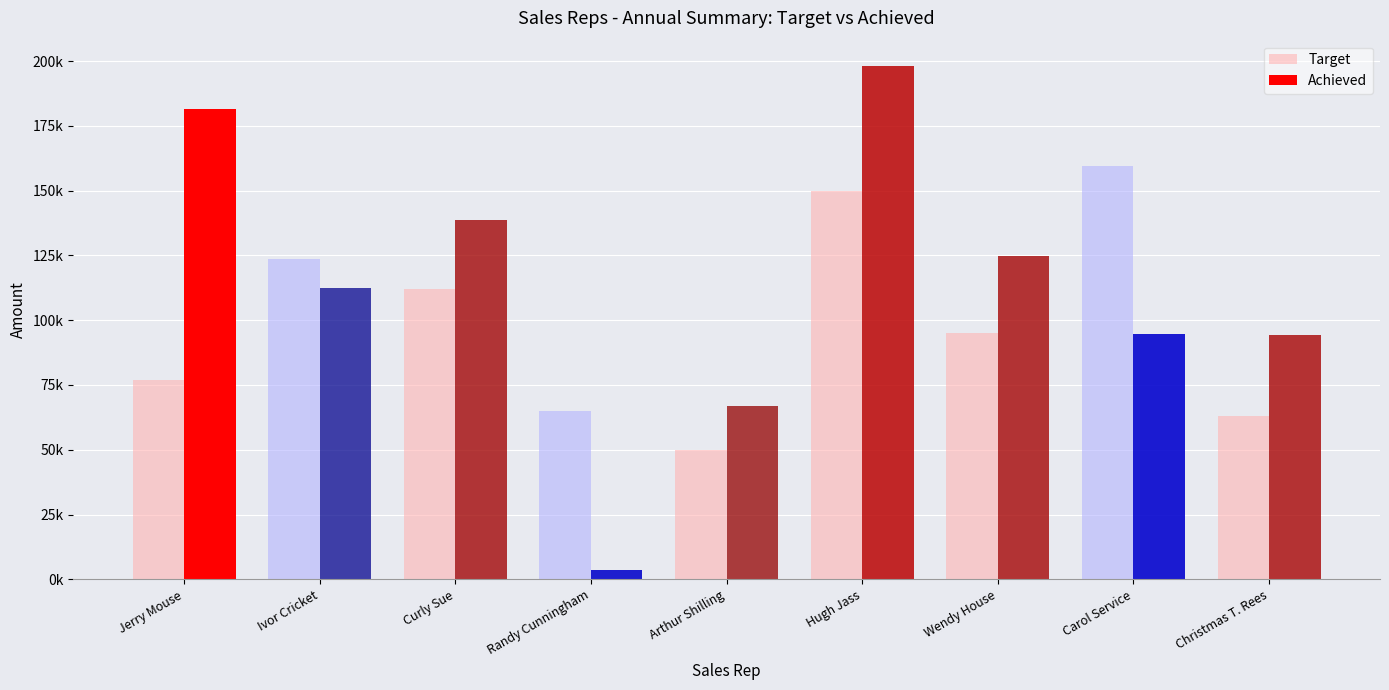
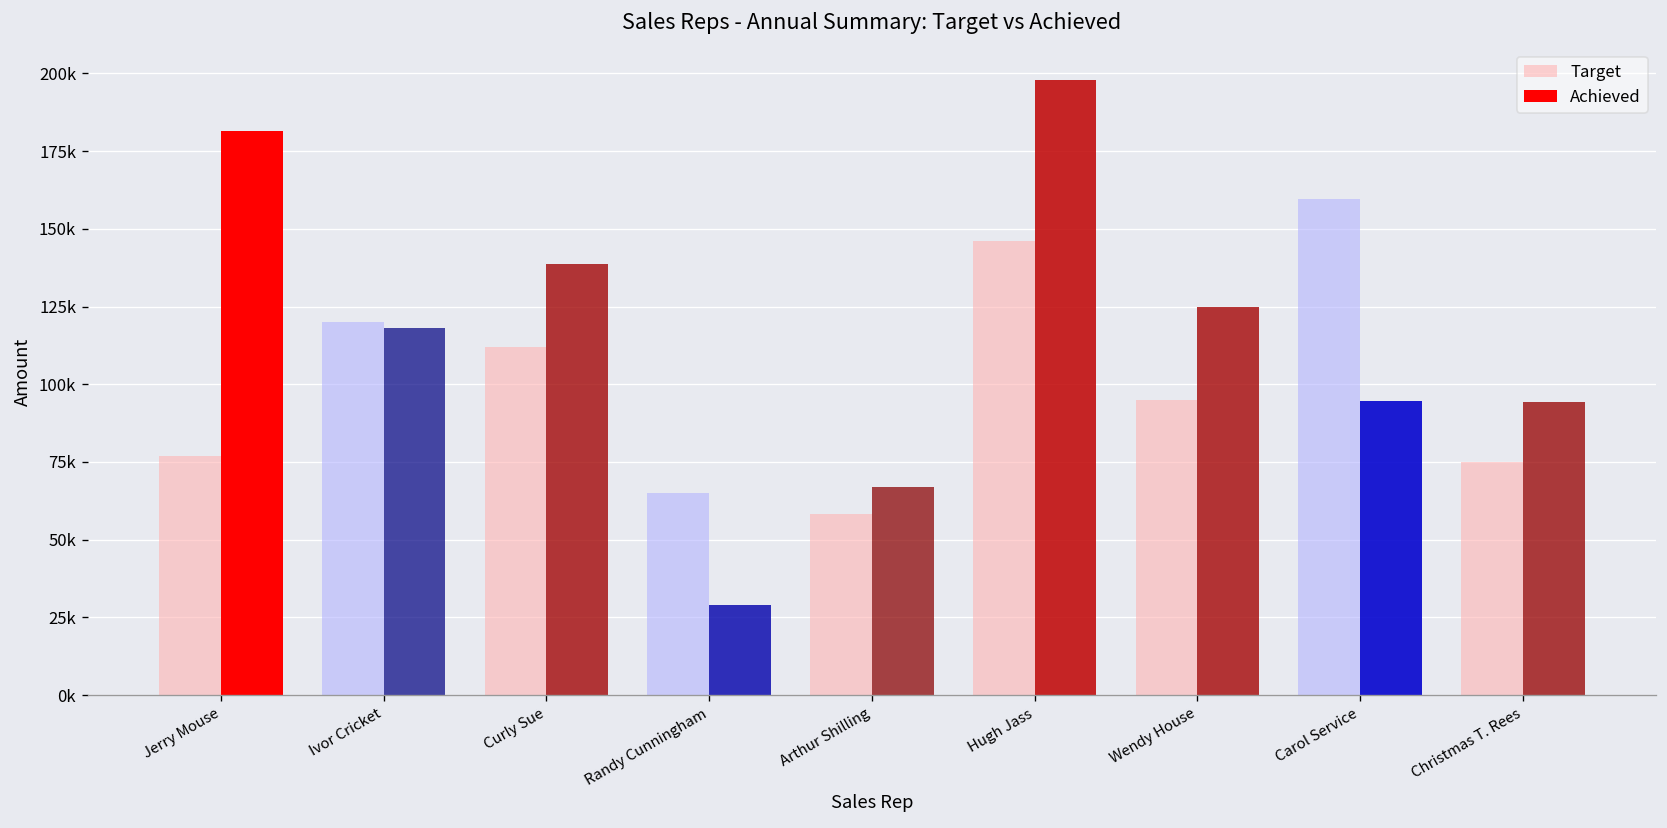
Target, Ivor Cricket: 124000 -> 120000
Achieved, Ivor Cricket: 112000 -> 118000
Achieved, Randy Cunningham: 4000 -> 29000
Target, Arthur Shilling: 50000 -> 58000
Target, Hugh Jass: 150000 -> 146000
Target, Christmas T. Rees: 63000 -> 75000
